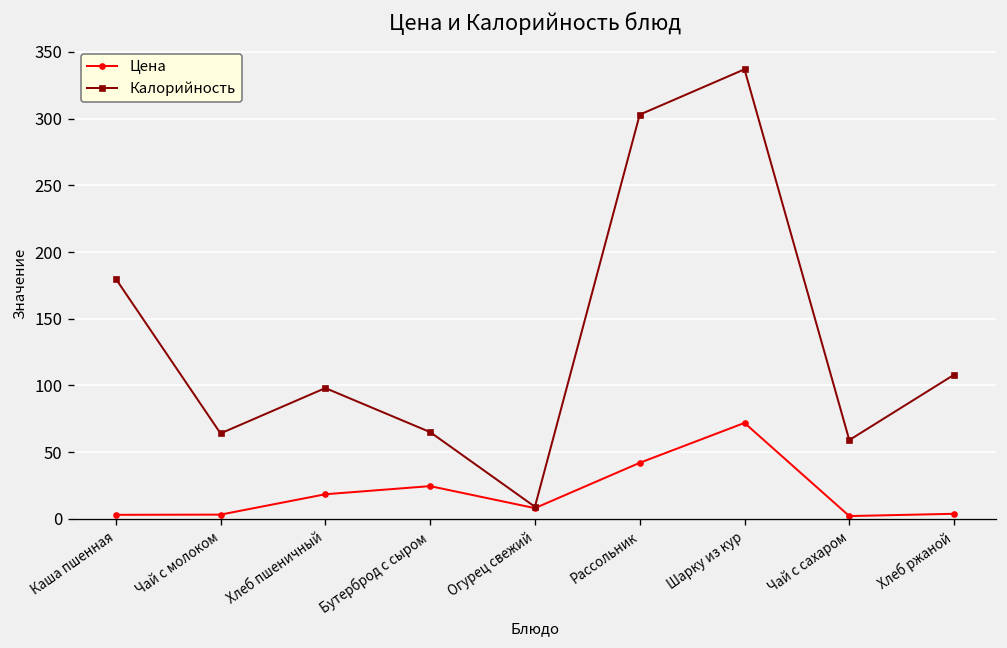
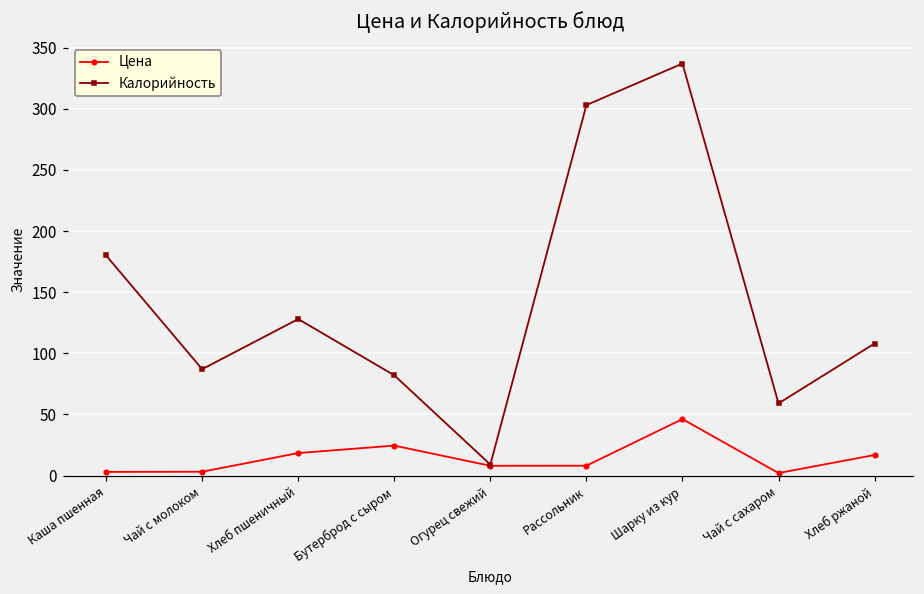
Калорийность, Чай с молоком: 64 -> 87
Калорийность, Хлеб пшеничный: 98 -> 128
Калорийность, Бутерброд с сыром: 65 -> 82
Цена, Рассольник: 42 -> 8
Цена, Шарку из кур: 72 -> 46
Цена, Хлеб ржаной: 4 -> 17
